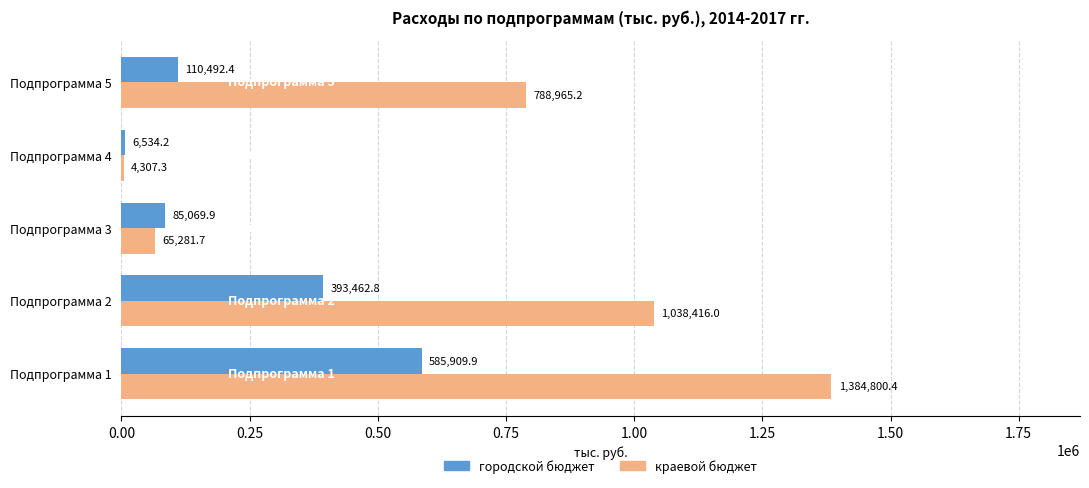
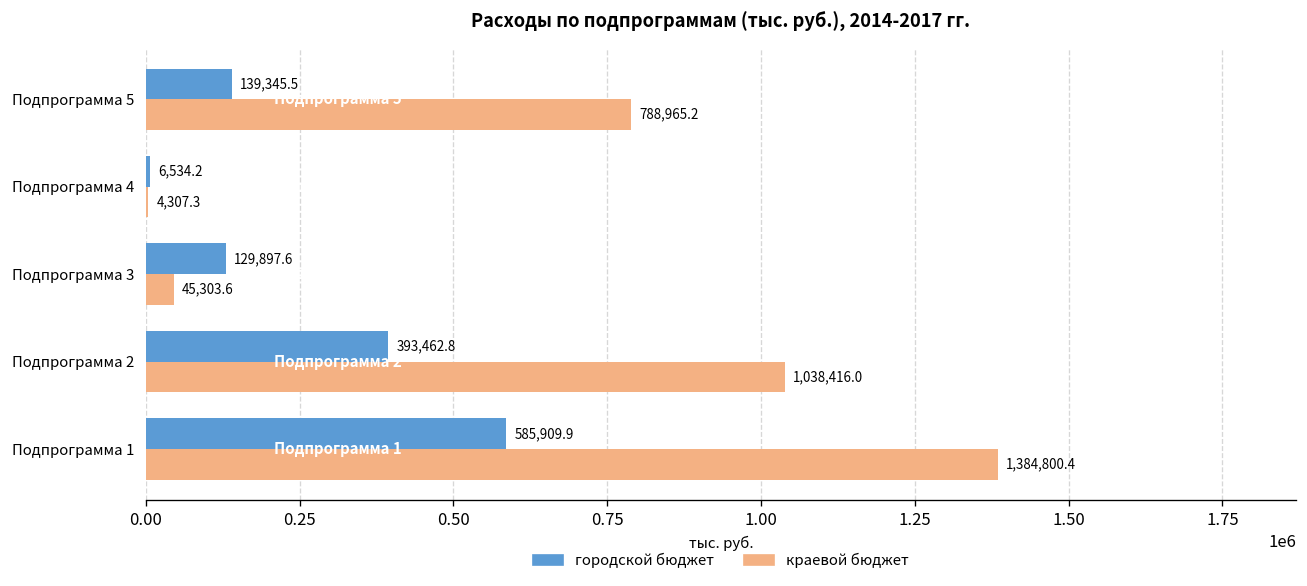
городской бюджет, Подпрограмма 5: 110,492.4 -> 139,345.5
городской бюджет, Подпрограмма 3: 85,069.9 -> 129,897.6
краевой бюджет, Подпрограмма 3: 65,281.7 -> 45,303.6
